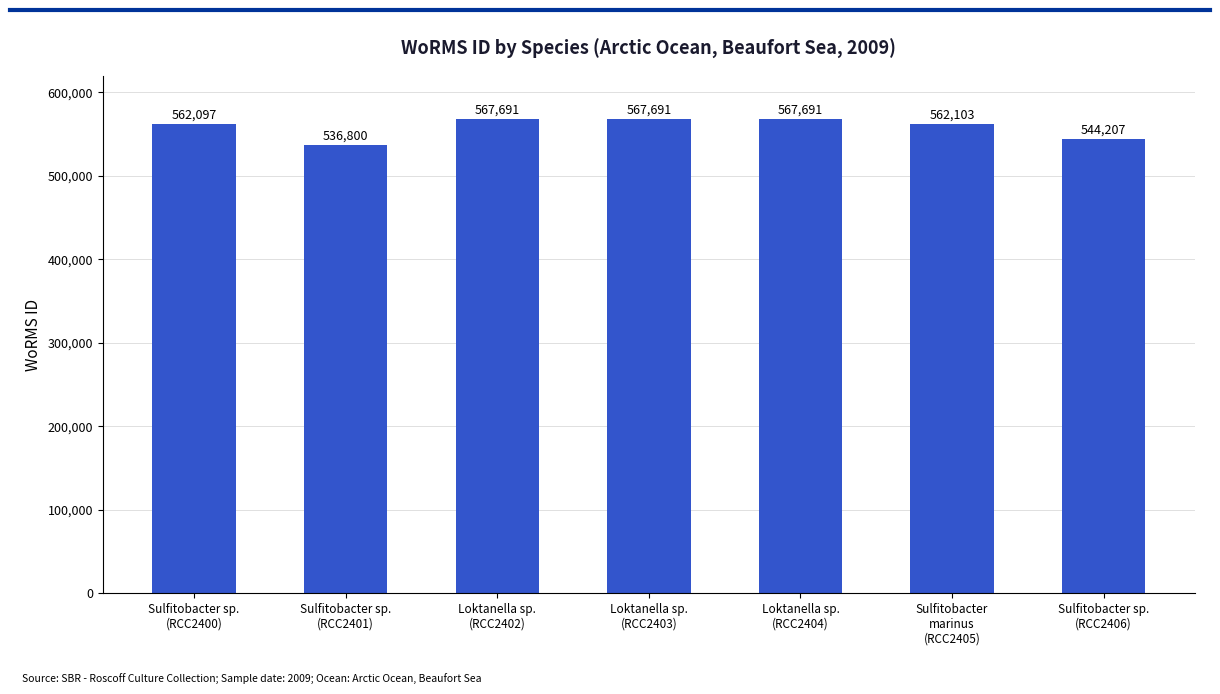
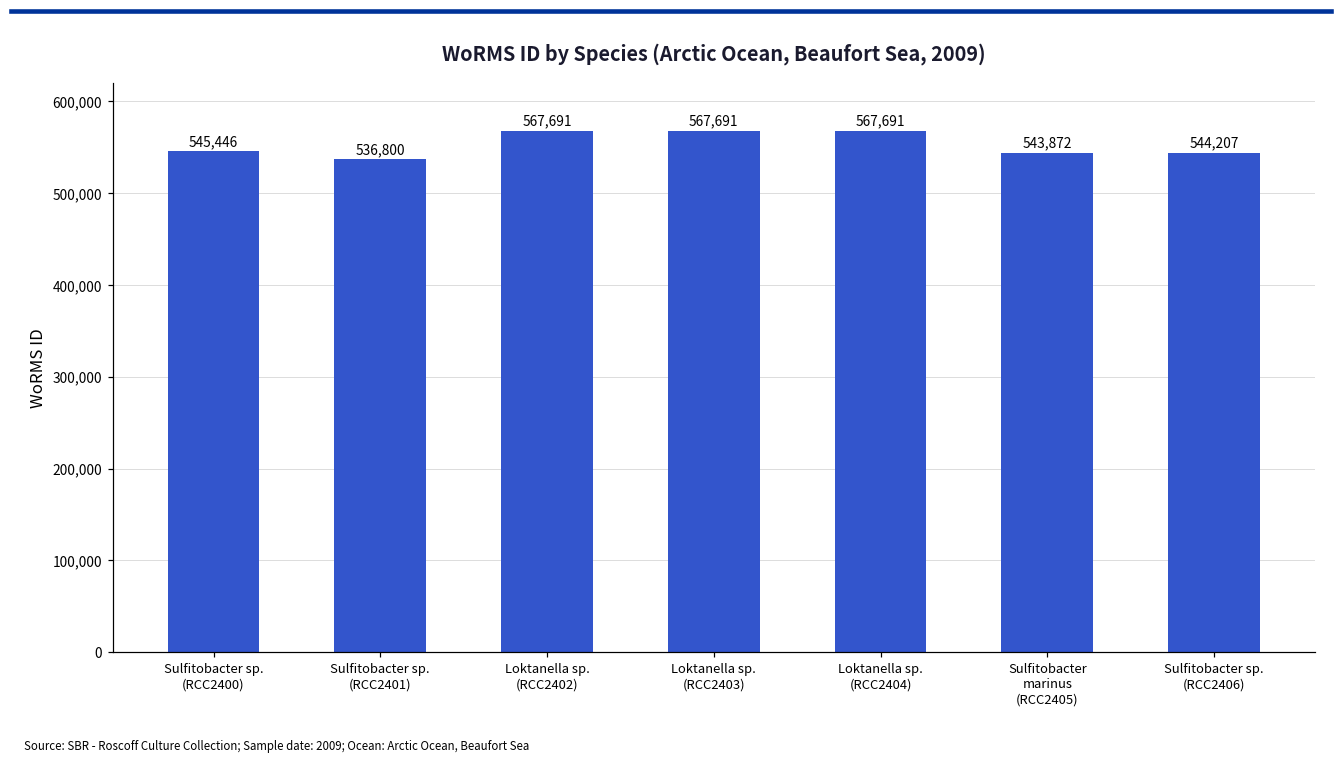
Sulfitobacter sp. (RCC2400): 562,097 -> 545,446
Sulfitobacter marinus (RCC2405): 562,103 -> 543,872
